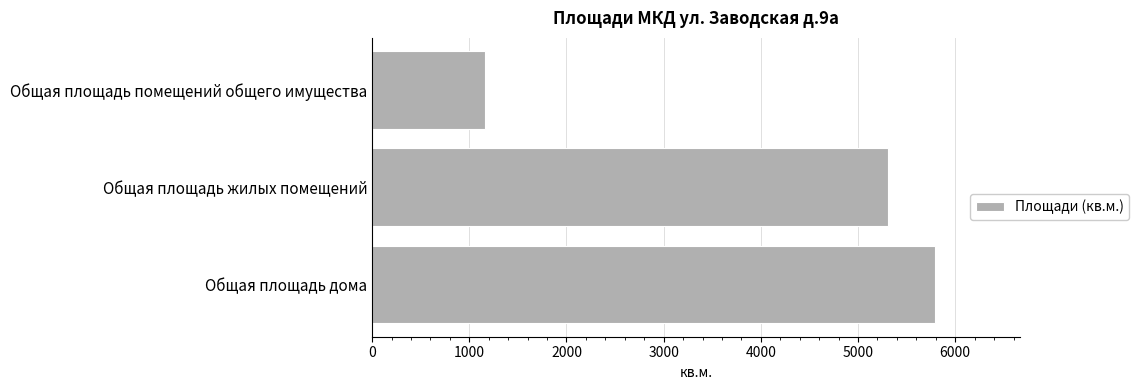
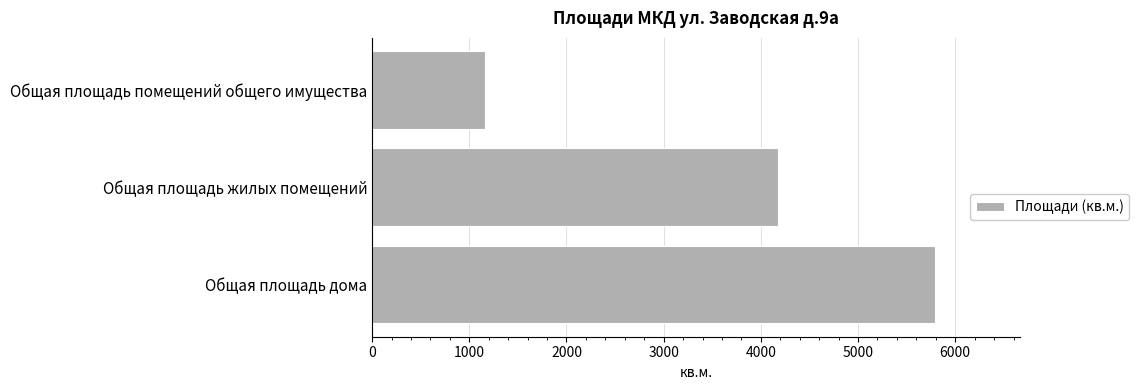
Общая площадь жилых помещений: 5300 -> 4200
